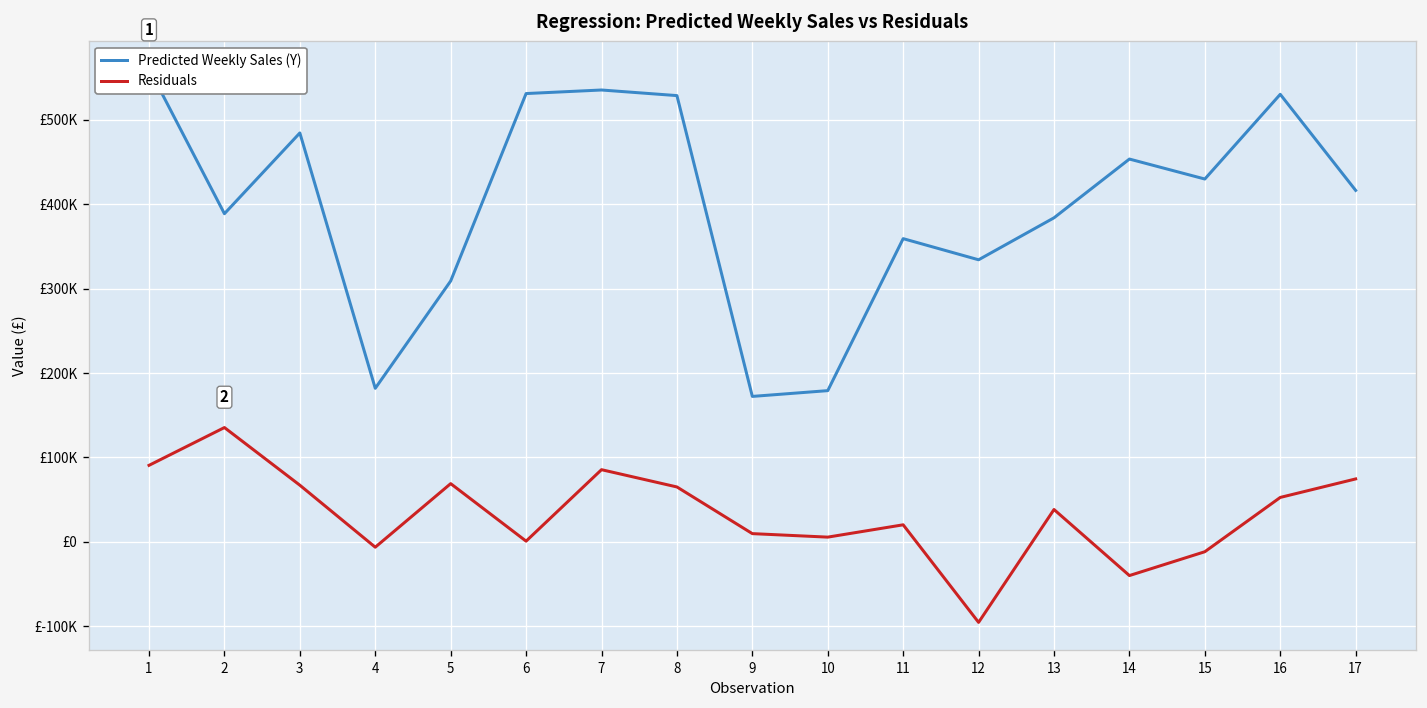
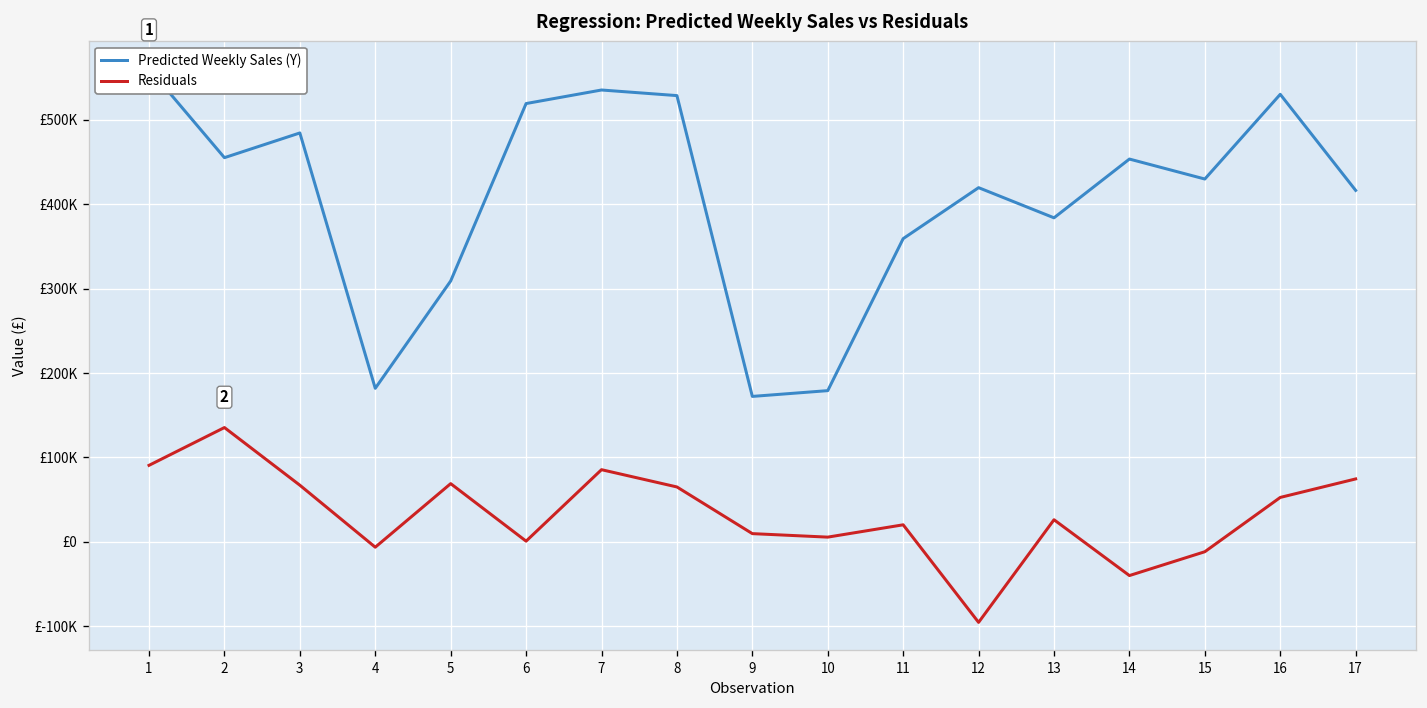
Predicted Weekly Sales (Y), 2: £390000 -> £460000
Predicted Weekly Sales (Y), 6: £530000 -> £520000
Predicted Weekly Sales (Y), 12: £330000 -> £420000
Residuals, 13: £40000 -> £30000
